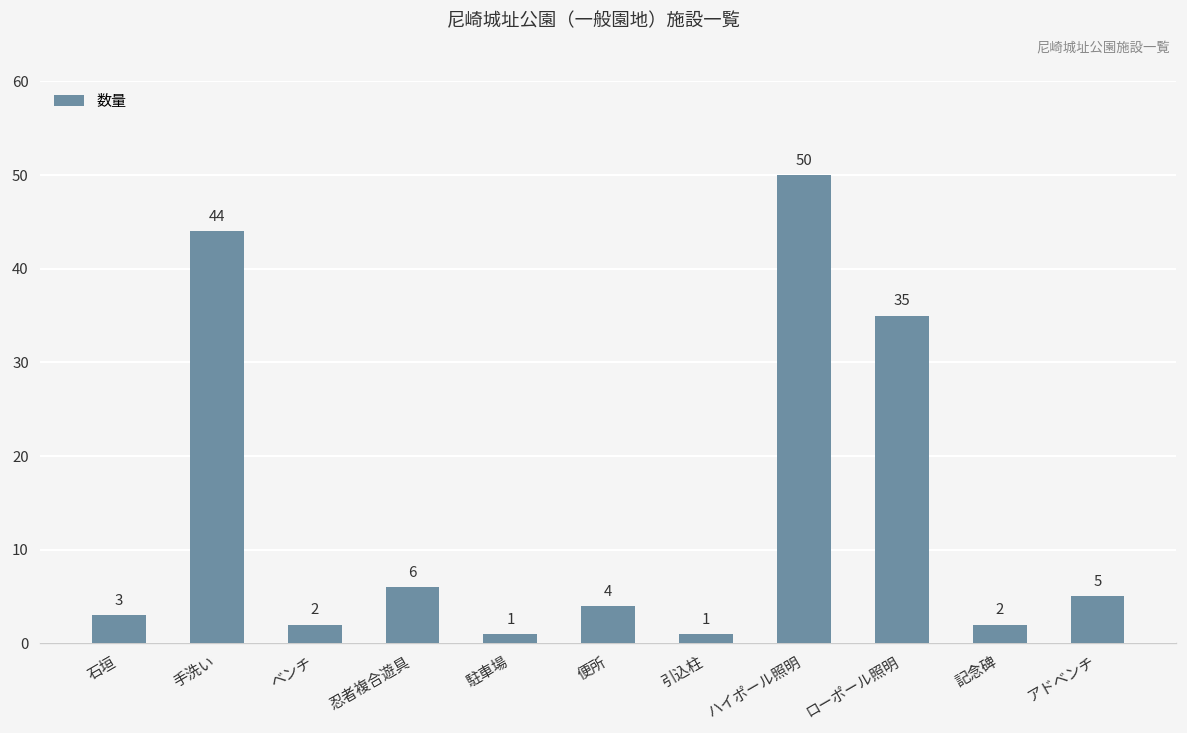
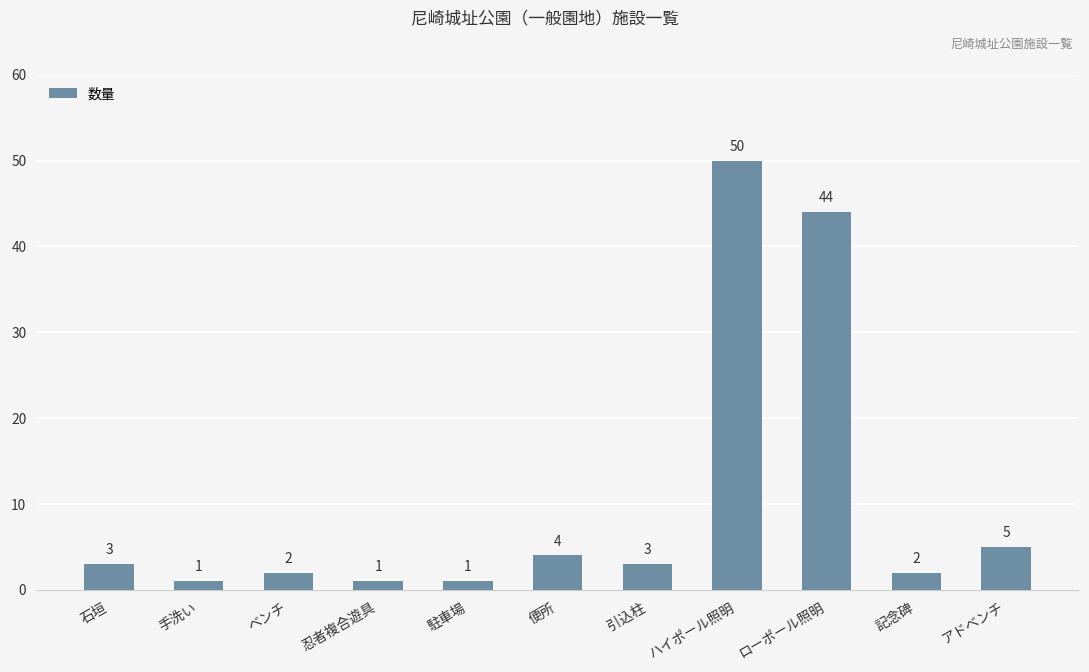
手洗い: 44 -> 1
忍者複合遊具: 6 -> 1
引込柱: 1 -> 3
ローポール照明: 35 -> 44
